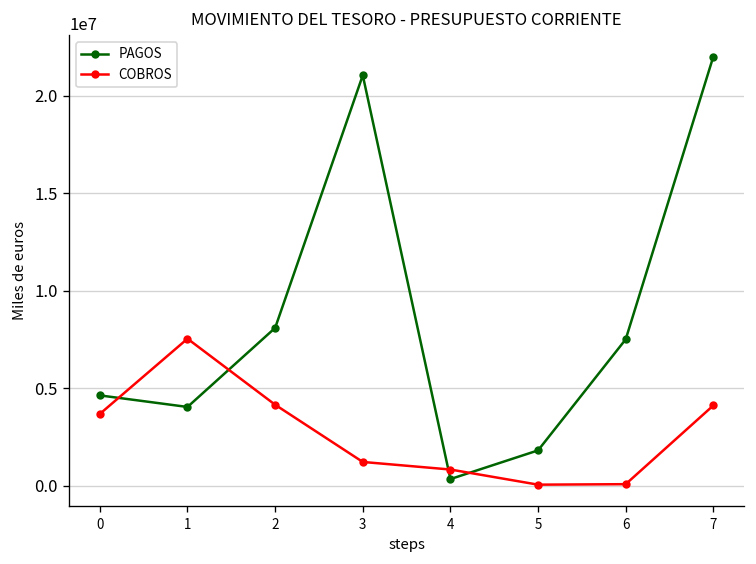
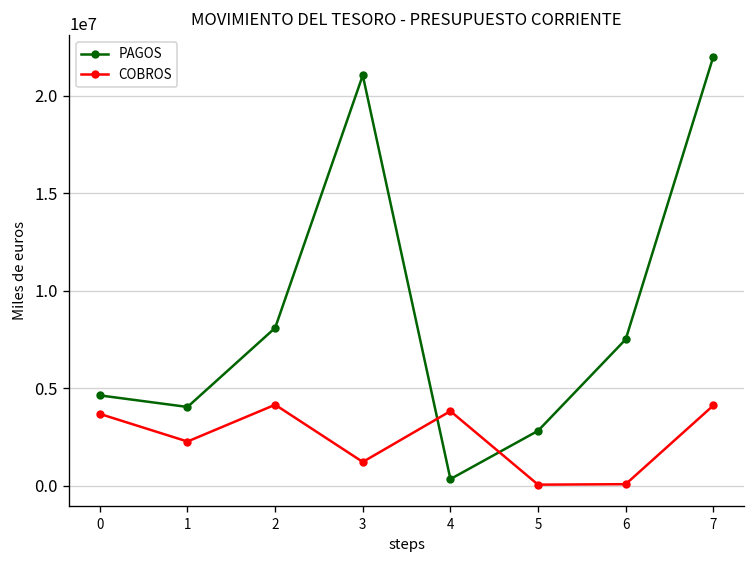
COBROS, 1: 7500000 -> 2300000
COBROS, 4: 800000 -> 3800000
PAGOS, 5: 1800000 -> 2800000
